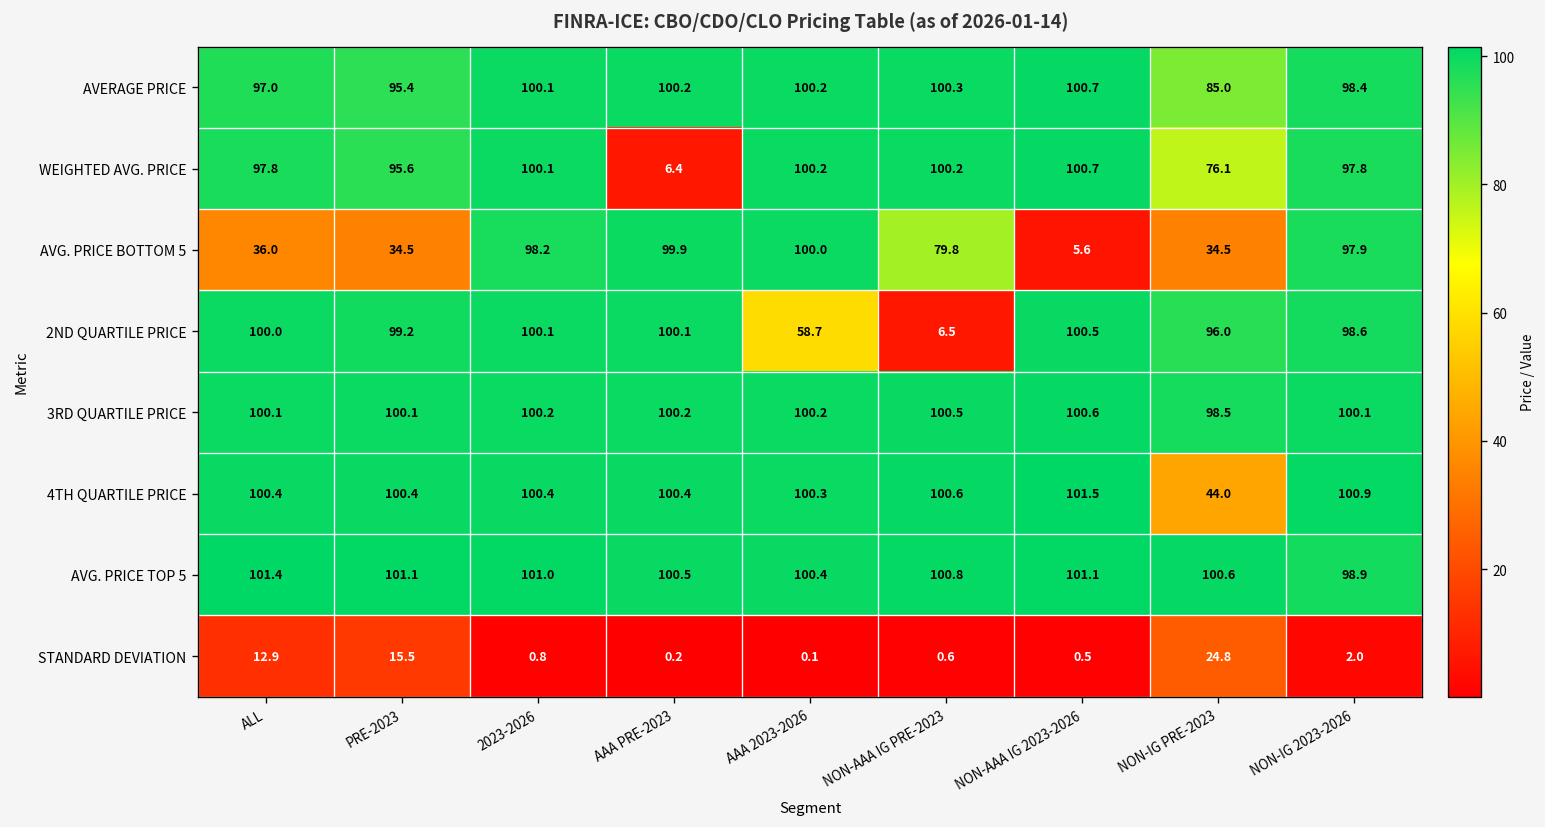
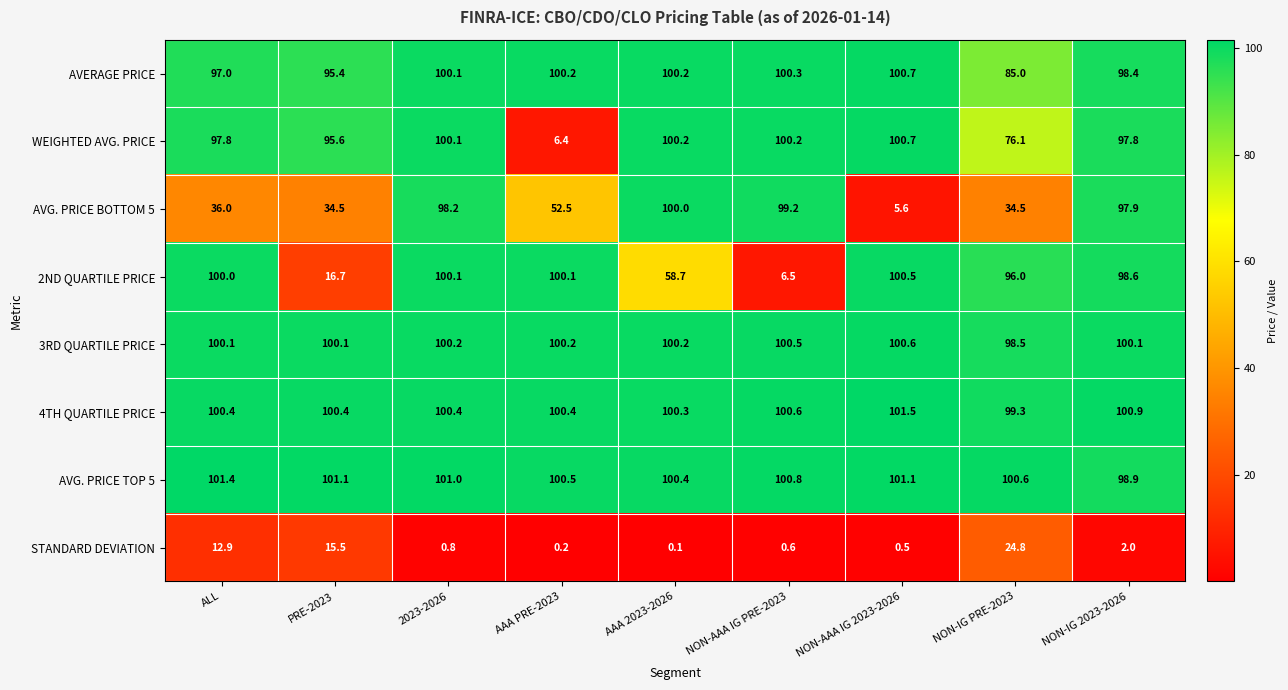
AVG. PRICE BOTTOM 5, AAA PRE-2023: 99.9 -> 52.5
AVG. PRICE BOTTOM 5, NON-AAA IG PRE-2023: 79.8 -> 99.2
2ND QUARTILE PRICE, PRE-2023: 99.2 -> 16.7
4TH QUARTILE PRICE, NON-IG PRE-2023: 44.0 -> 99.3
